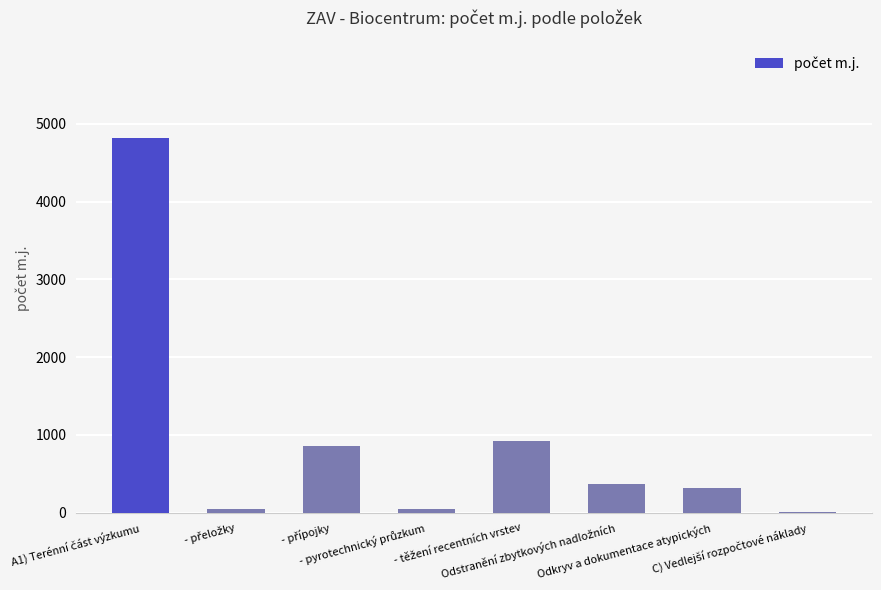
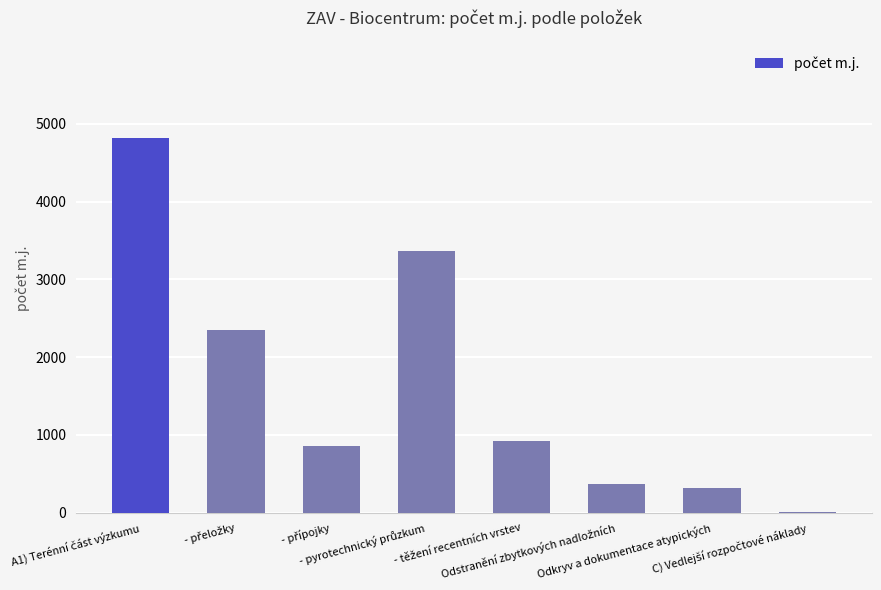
- přeložky: 100 -> 2400
- pyrotechnický průzkum: 100 -> 3400
